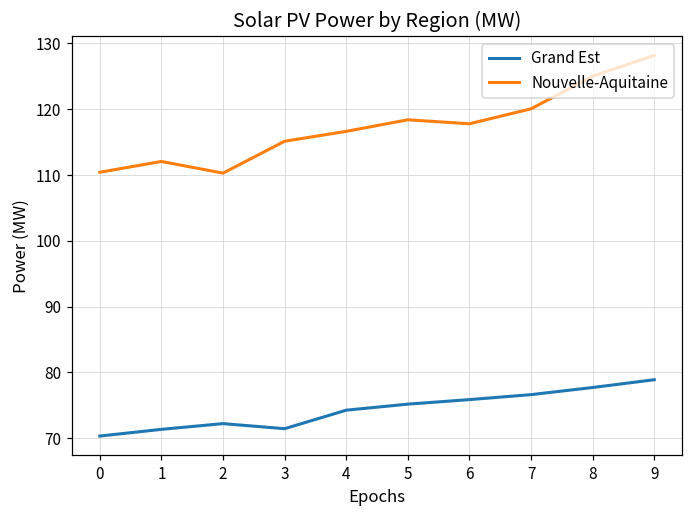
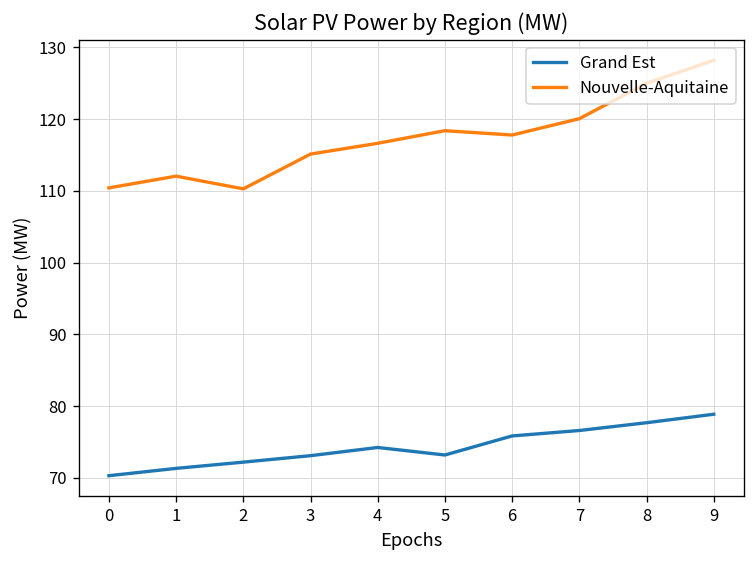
Grand Est, 3: 71 -> 73
Grand Est, 5: 75 -> 73
